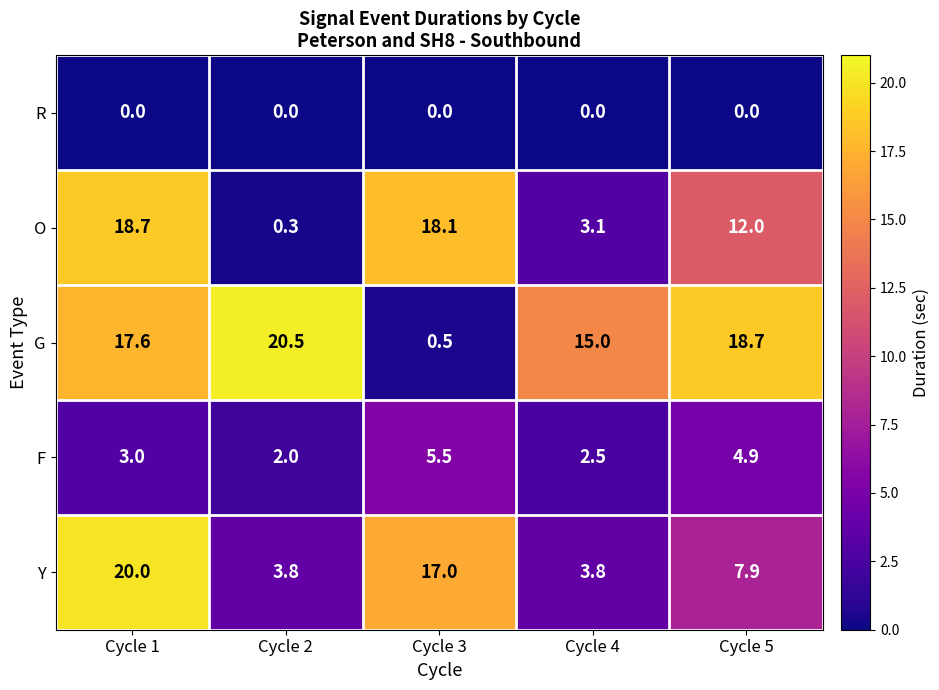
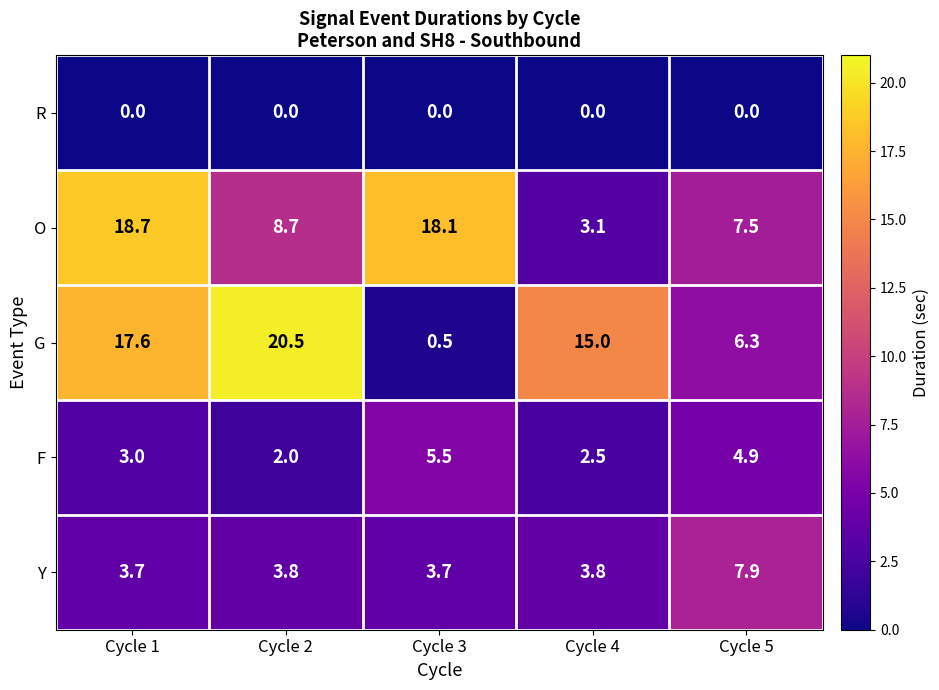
O, Cycle 2: 0.3 -> 8.7
O, Cycle 5: 12.0 -> 7.5
G, Cycle 5: 18.7 -> 6.3
Y, Cycle 1: 20.0 -> 3.7
Y, Cycle 3: 17.0 -> 3.7
